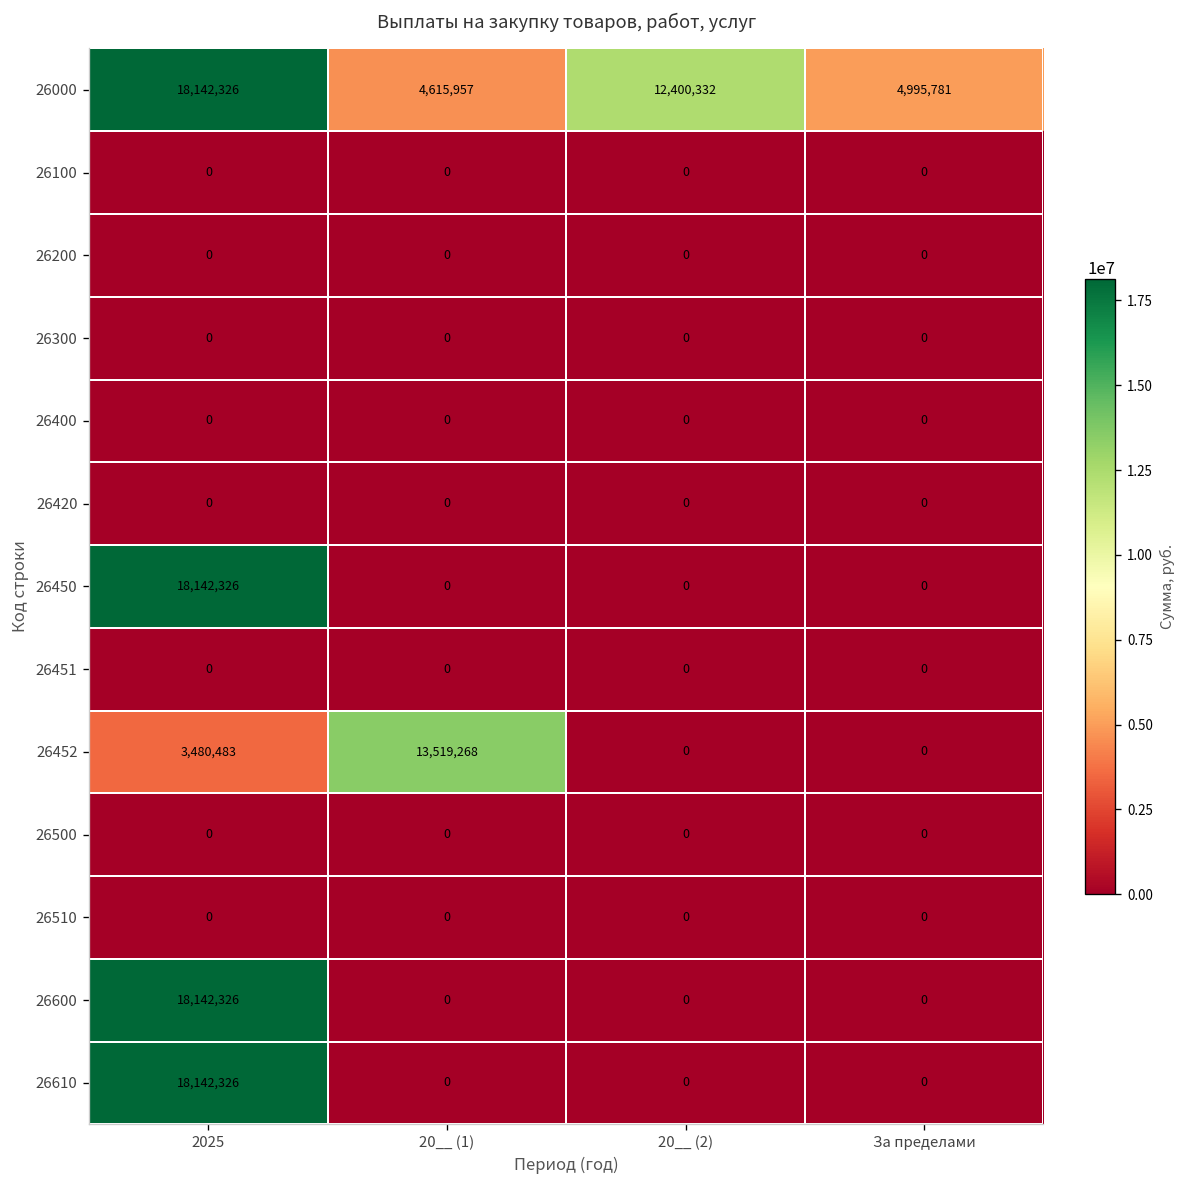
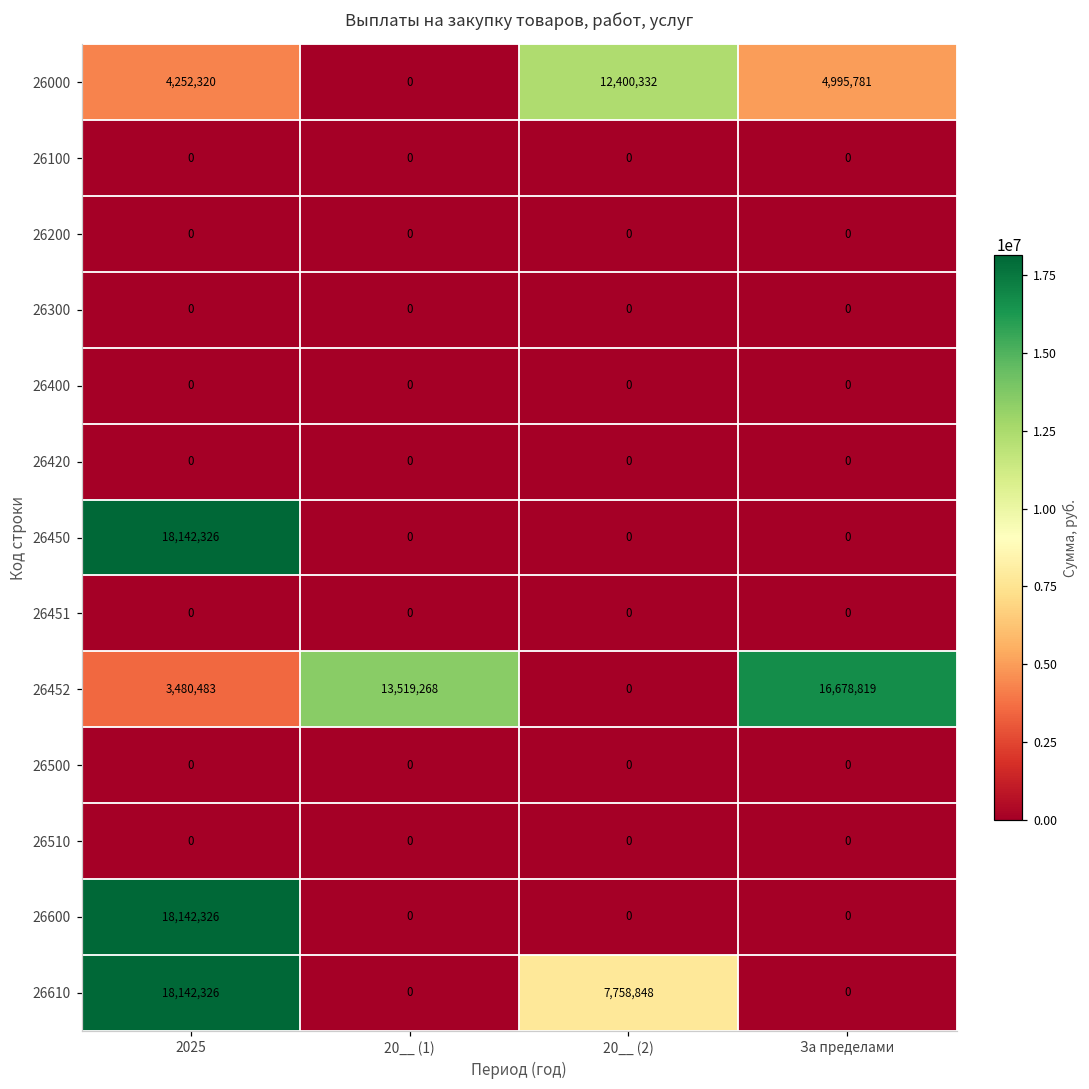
26000, 2025: 18,142,326 -> 4,252,320
26000, 20__ (1): 4,615,957 -> 0
26452, За пределами: 0 -> 16,678,819
26610, 20__ (2): 0 -> 7,758,848
